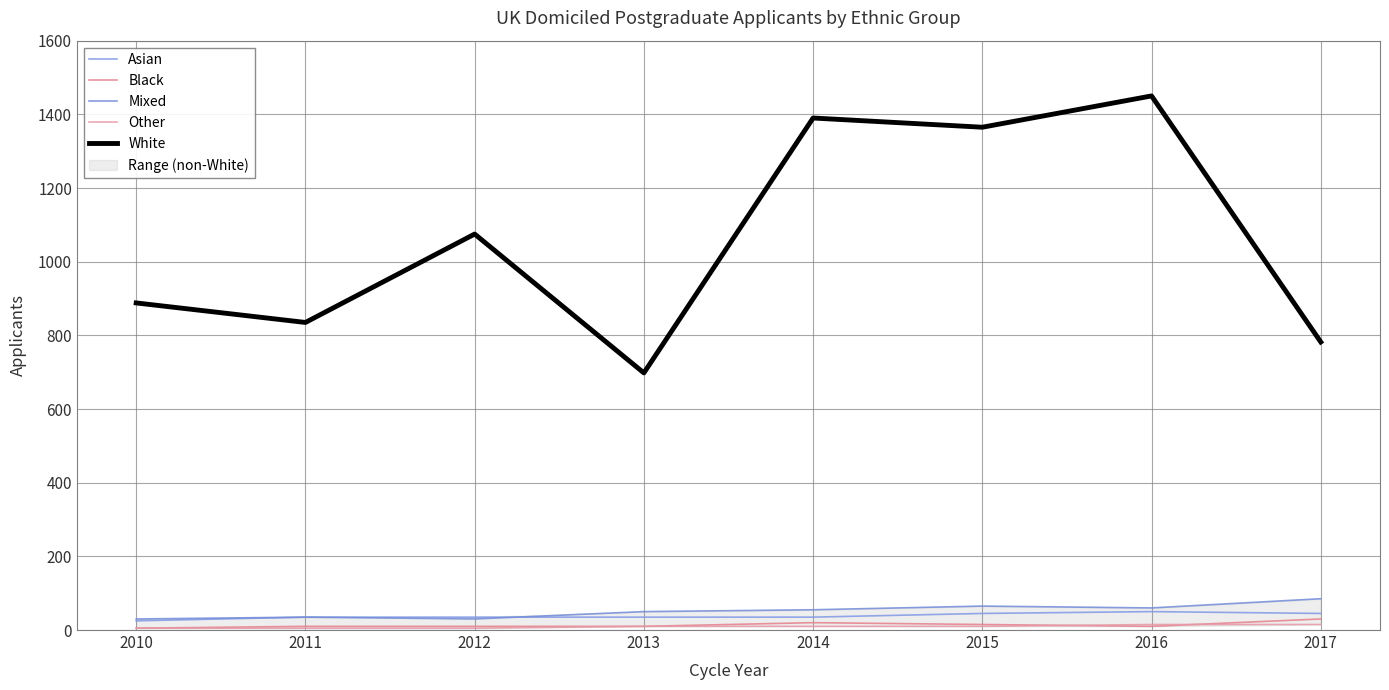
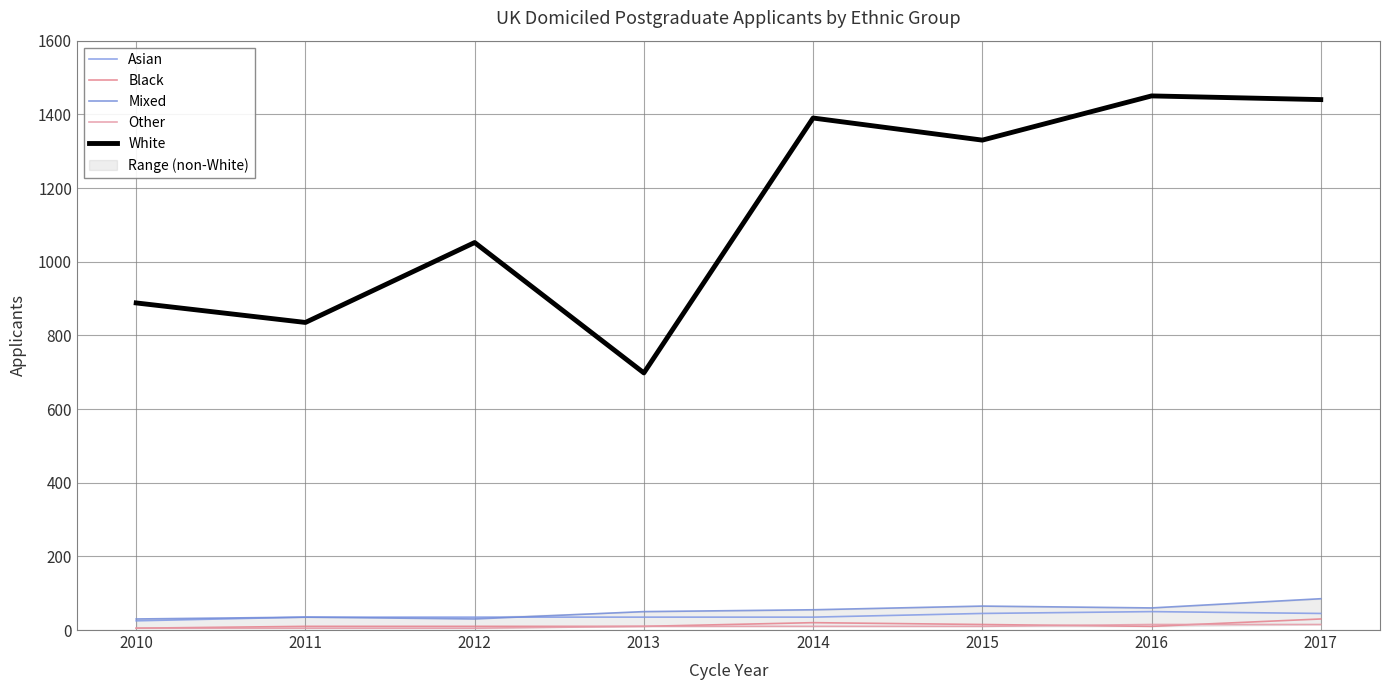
White, 2012: 1080 -> 1050
White, 2015: 1370 -> 1330
White, 2017: 780 -> 1440
